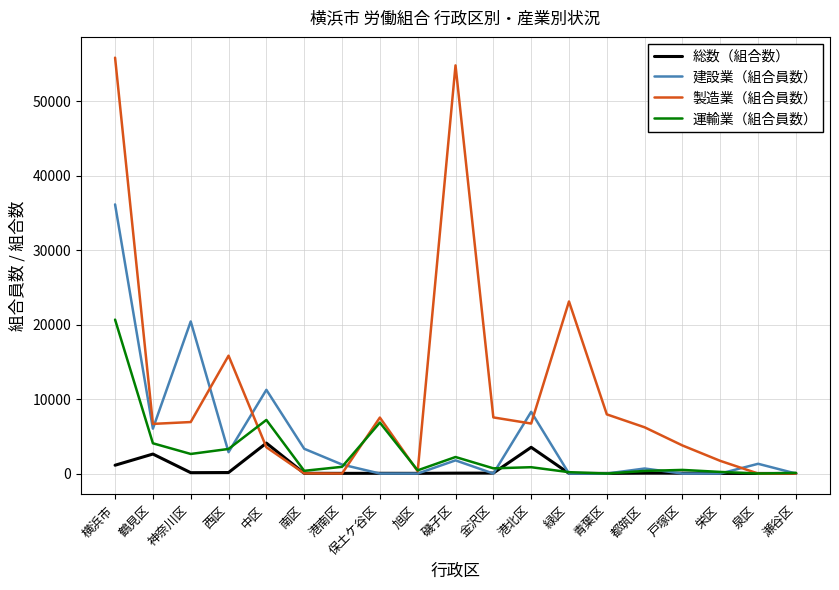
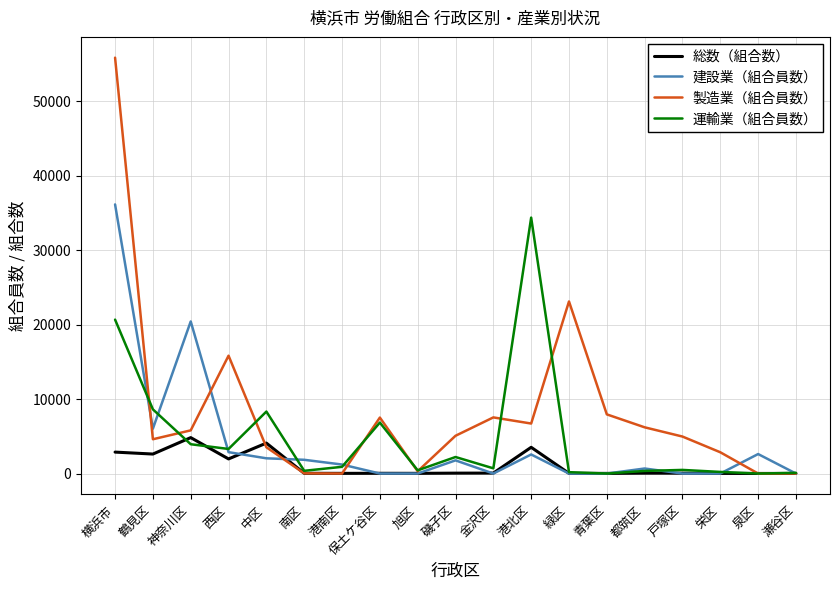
総数（組合数）, 横浜市: 1000 -> 3000
製造業（組合員数）, 鶴見区: 7000 -> 5000
運輸業（組合員数）, 鶴見区: 4000 -> 9000
総数（組合数）, 神奈川区: 0 -> 5000
製造業（組合員数）, 神奈川区: 7000 -> 6000
運輸業（組合員数）, 神奈川区: 3000 -> 4000
総数（組合数）, 西区: 0 -> 2000
建設業（組合員数）, 中区: 11000 -> 2000
運輸業（組合員数）, 中区: 7000 -> 8000
建設業（組合員数）, 南区: 3000 -> 2000
製造業（組合員数）, 磯子区: 55000 -> 5000
建設業（組合員数）, 港北区: 8000 -> 3000
運輸業（組合員数）, 港北区: 1000 -> 34000
製造業（組合員数）, 戸塚区: 4000 -> 5000
製造業（組合員数）, 栄区: 2000 -> 3000
建設業（組合員数）, 泉区: 1000 -> 3000
